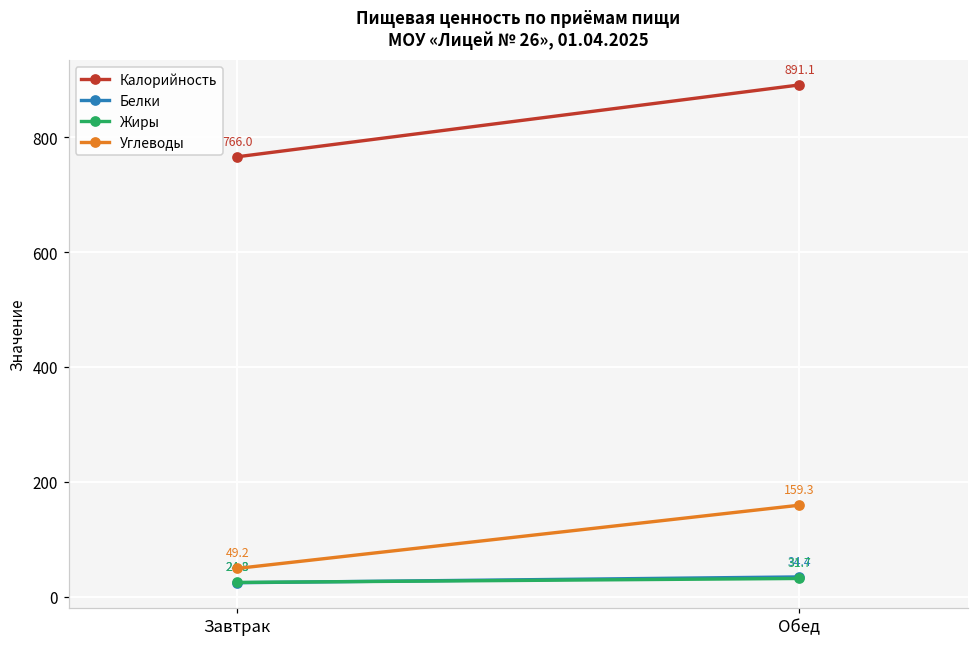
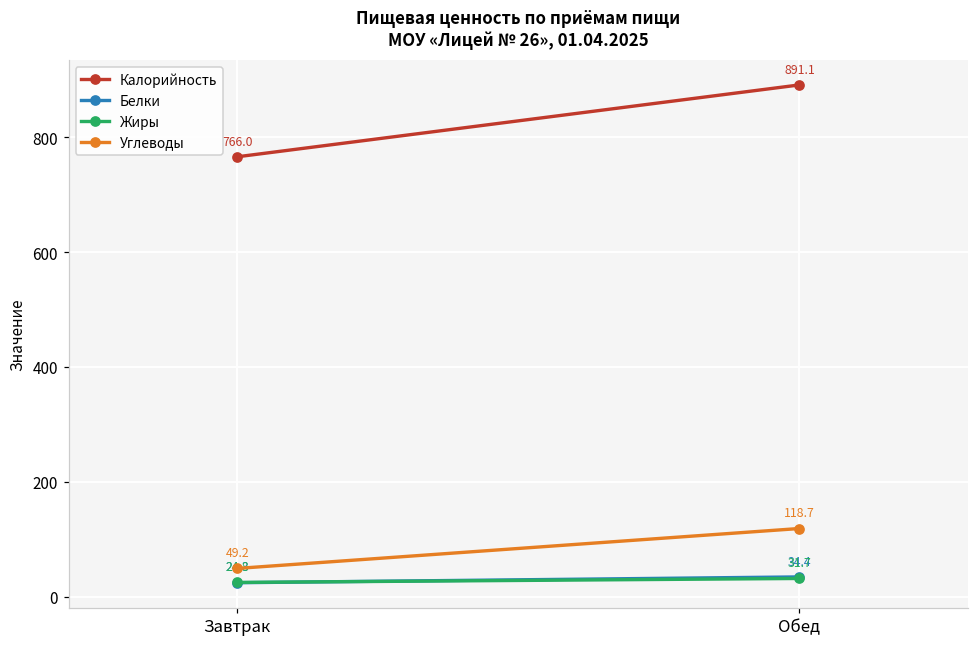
Углеводы, Обед: 159.3 -> 118.7
